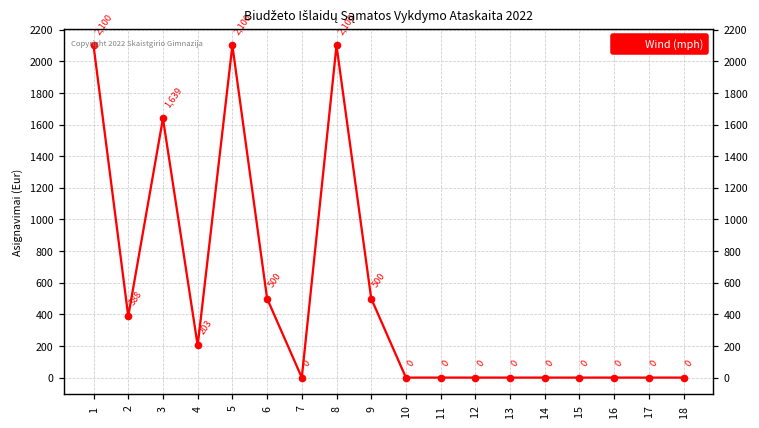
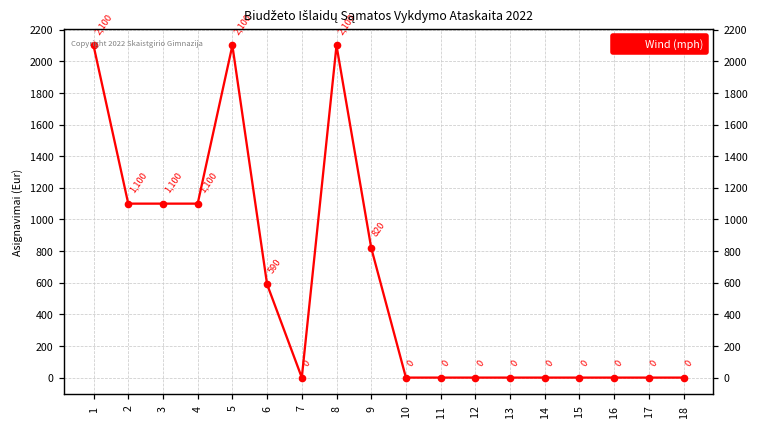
2: 388 -> 1,100
3: 1,639 -> 1,100
4: 203 -> 1,100
6: 500 -> 590
9: 500 -> 820
